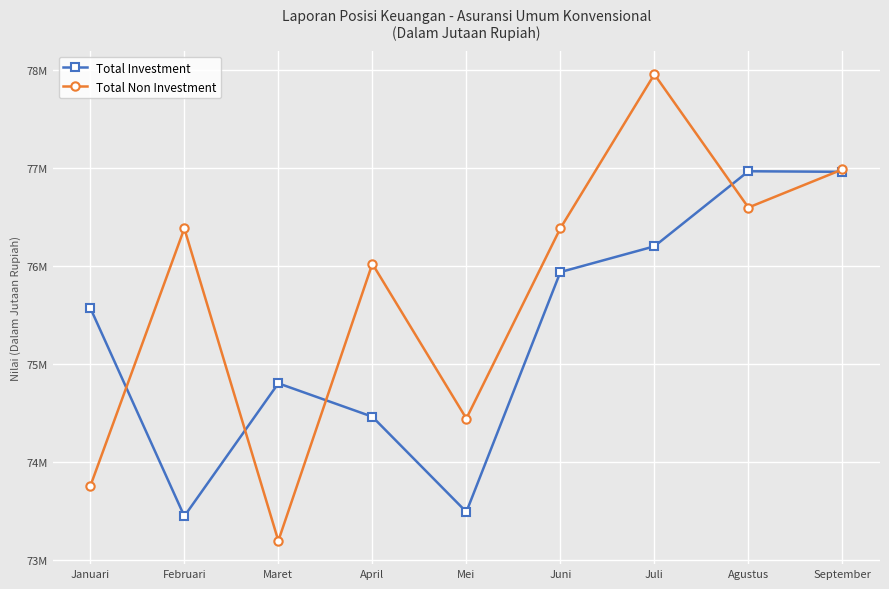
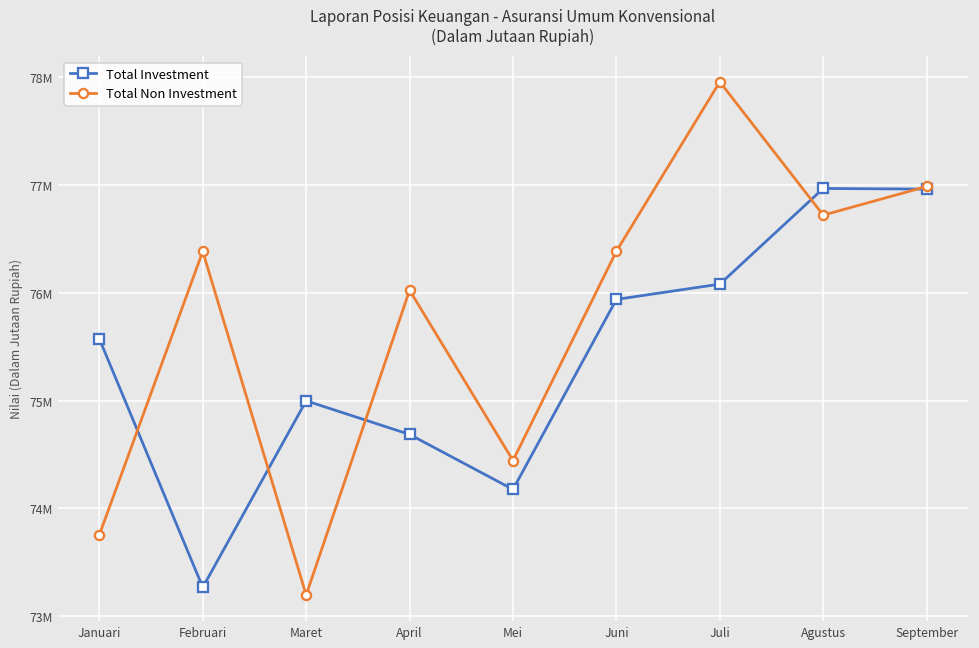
Total Investment, Februari: 73400000 -> 73300000
Total Investment, Maret: 74800000 -> 75000000
Total Investment, April: 74500000 -> 74700000
Total Investment, Mei: 73500000 -> 74200000
Total Investment, Juli: 76200000 -> 76100000
Total Non Investment, Agustus: 76600000 -> 76700000
